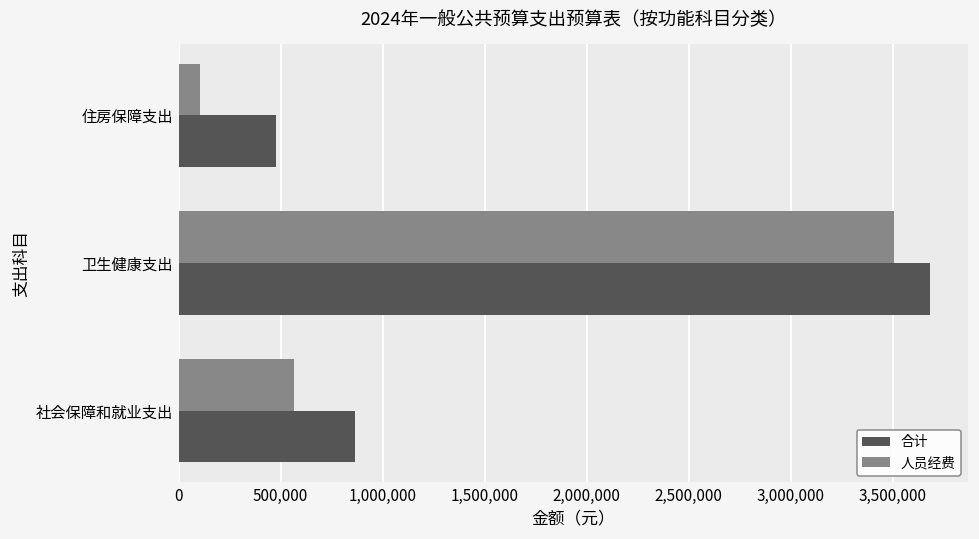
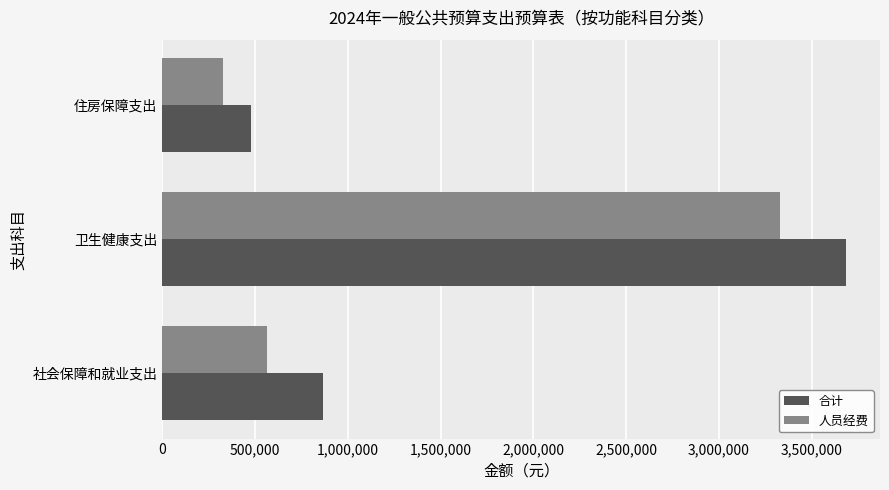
人员经费, 住房保障支出: 110,000 -> 330,000
人员经费, 卫生健康支出: 3,510,000 -> 3,330,000
